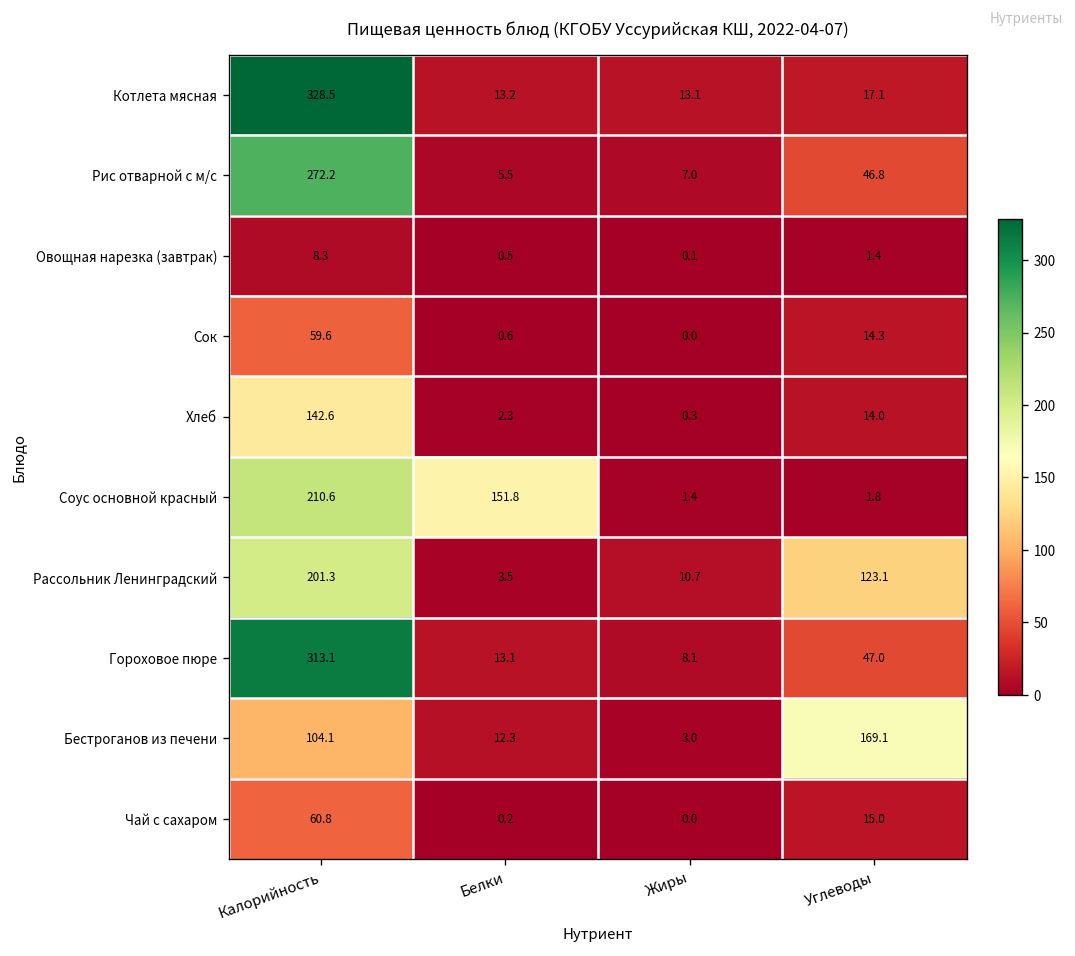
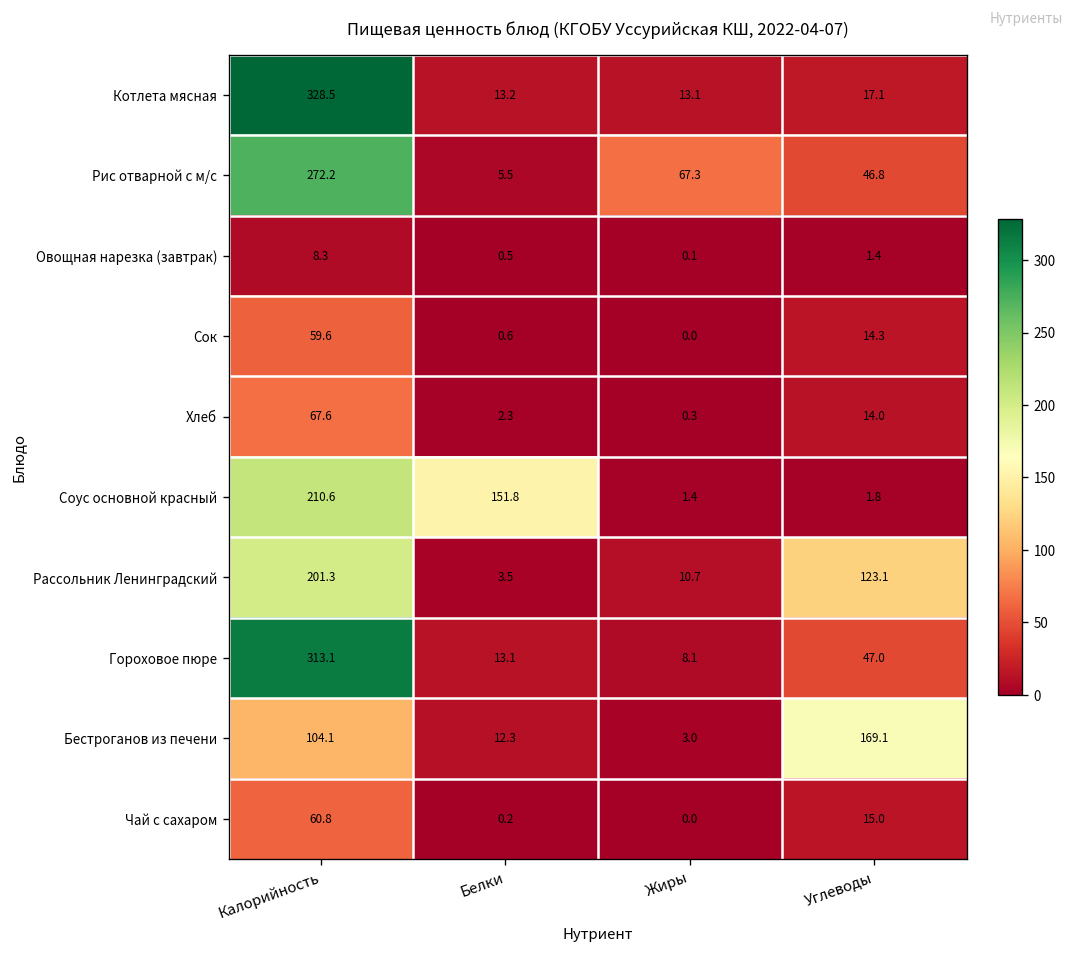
Рис отварной с м/с, Жиры: 7.0 -> 67.3
Хлеб, Калорийность: 142.6 -> 67.6
